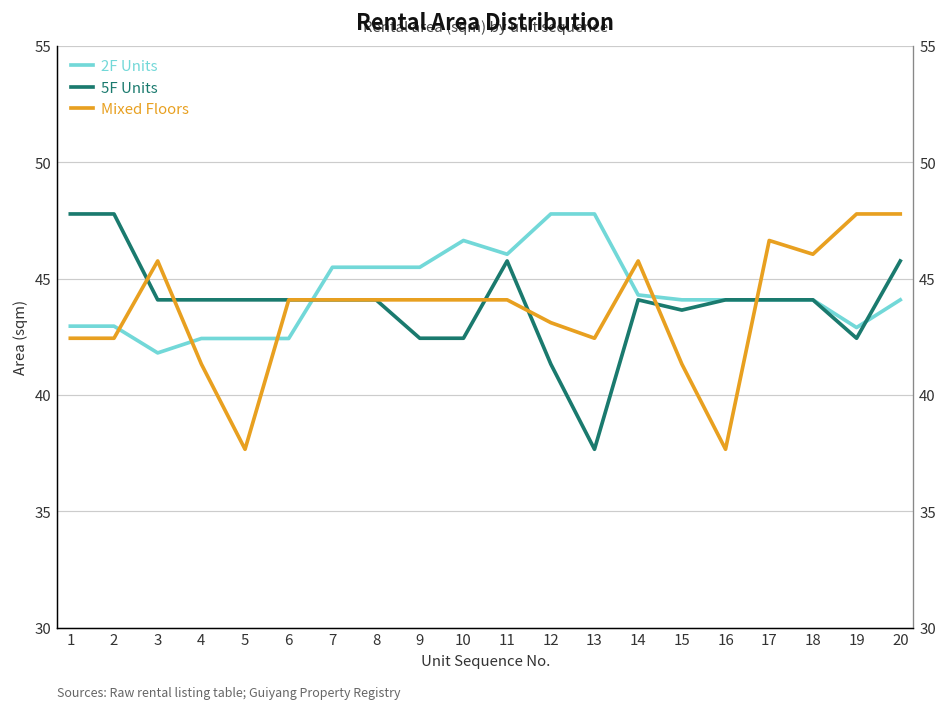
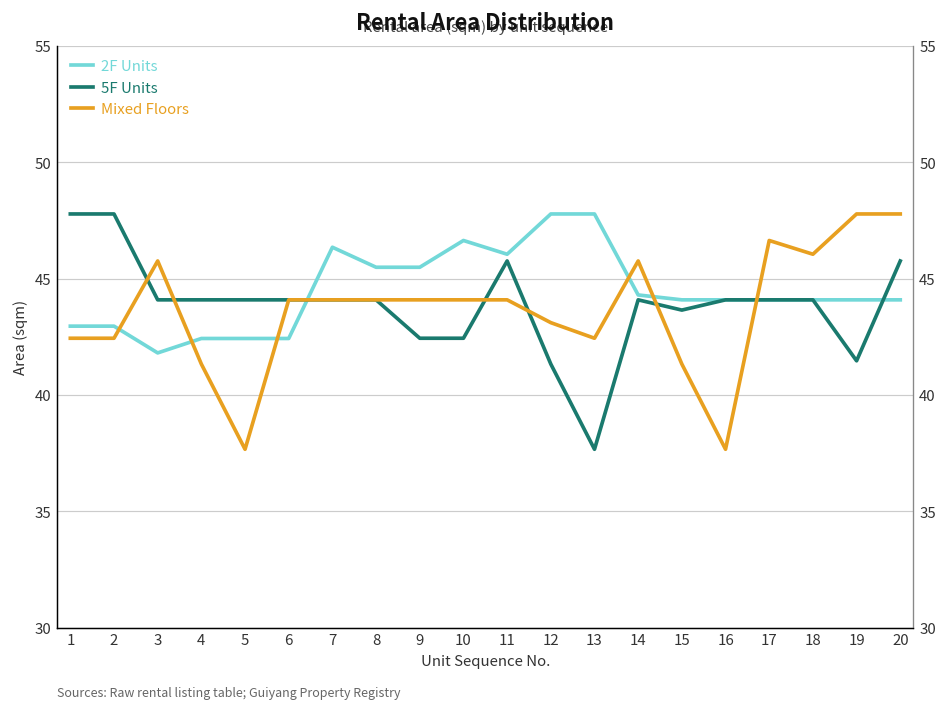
2F Units, 7: 45.5 -> 46.4
2F Units, 19: 42.9 -> 44.1
5F Units, 19: 42.4 -> 41.5
